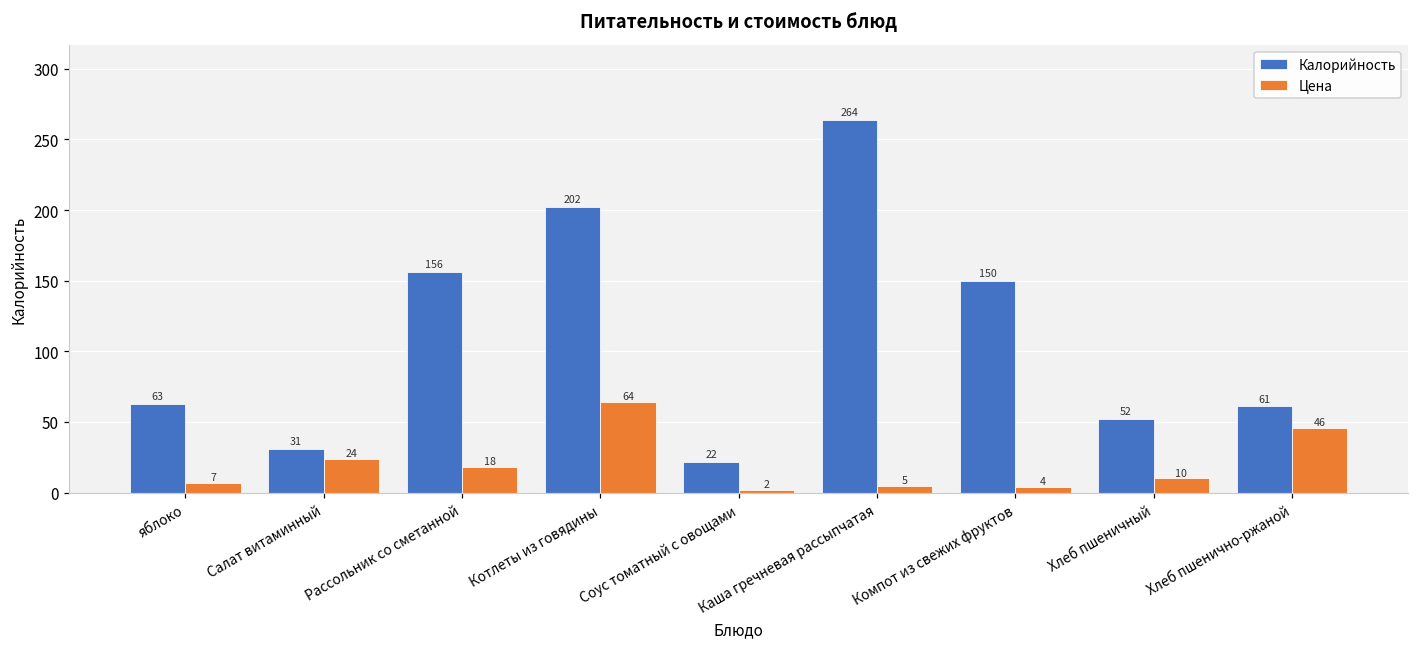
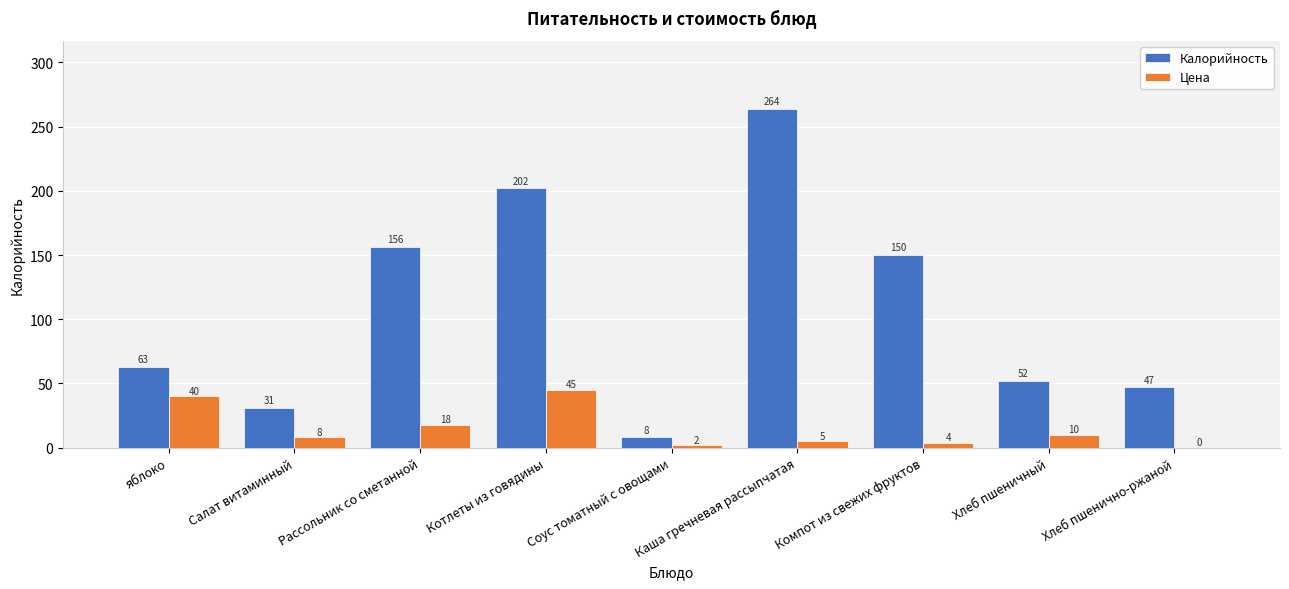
Цена, яблоко: 7 -> 40
Цена, Салат витаминный: 24 -> 8
Цена, Котлеты из говядины: 64 -> 45
Калорийность, Соус томатный с овощами: 22 -> 8
Калорийность, Хлеб пшенично-ржаной: 61 -> 47
Цена, Хлеб пшенично-ржаной: 46 -> 0
